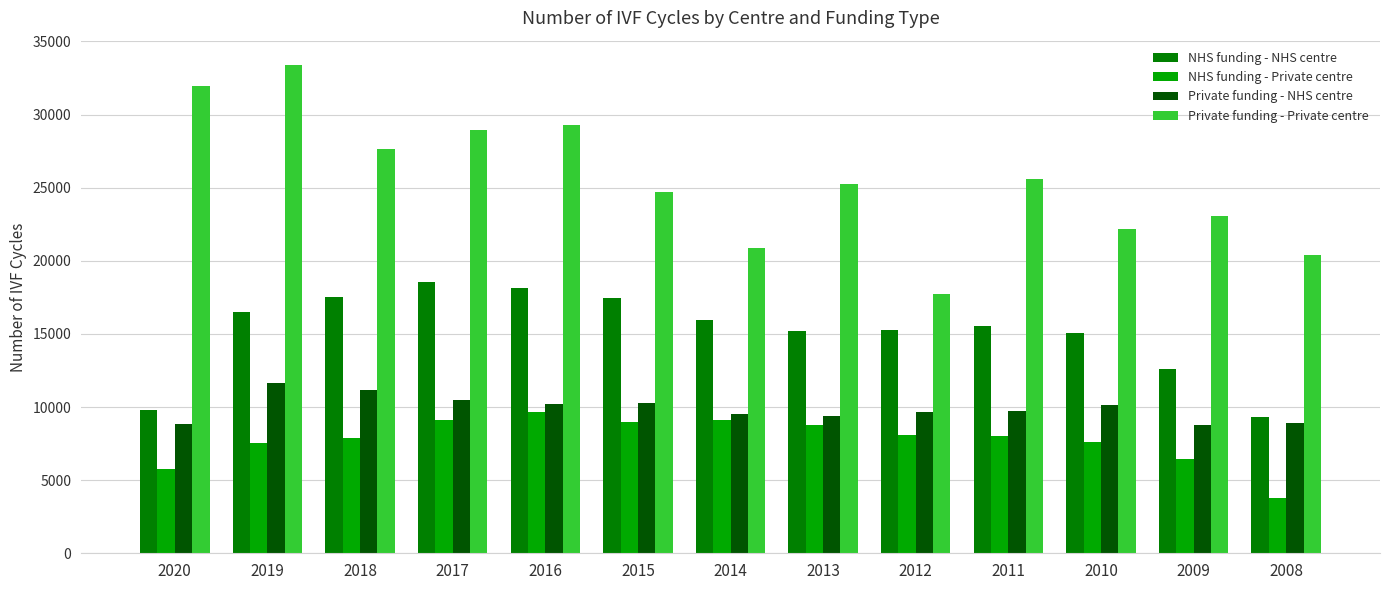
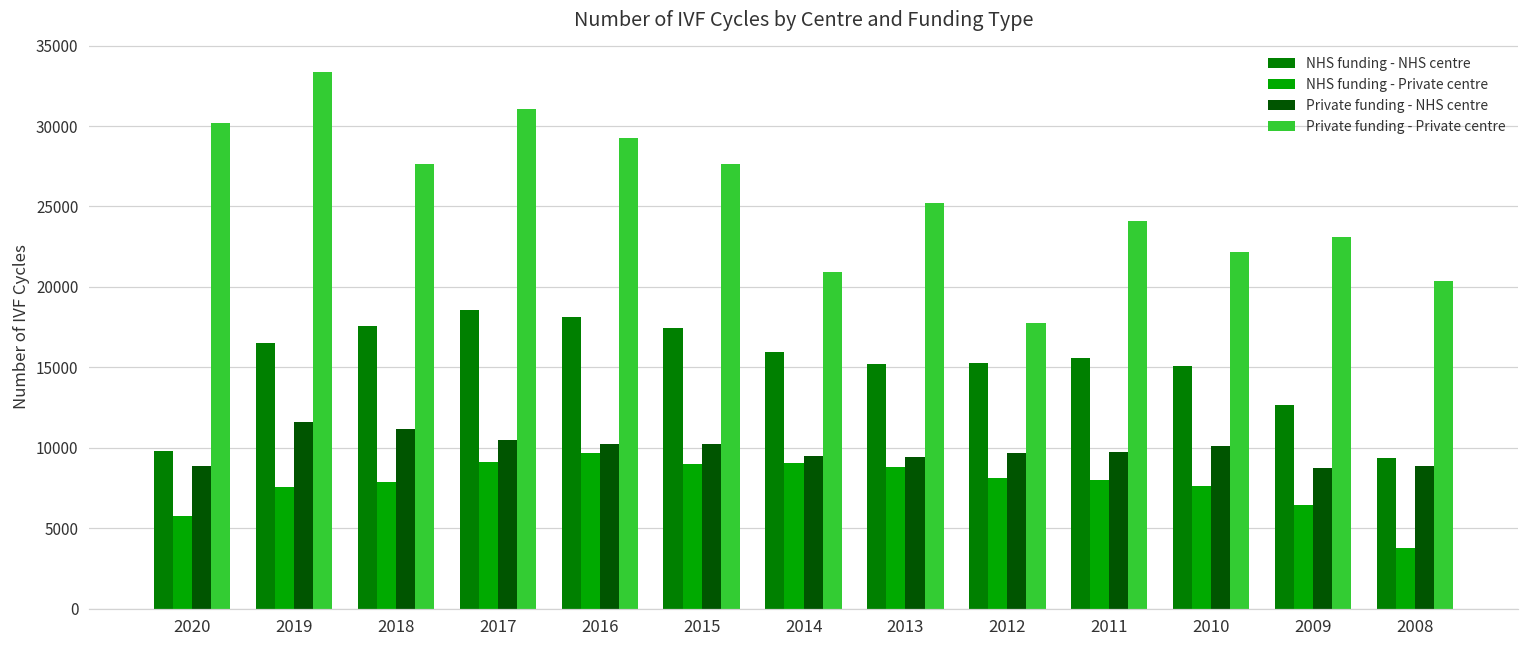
Private funding - Private centre, 2020: 32000 -> 30200
Private funding - Private centre, 2017: 28900 -> 31100
Private funding - Private centre, 2015: 24700 -> 27700
Private funding - Private centre, 2011: 25600 -> 24100
